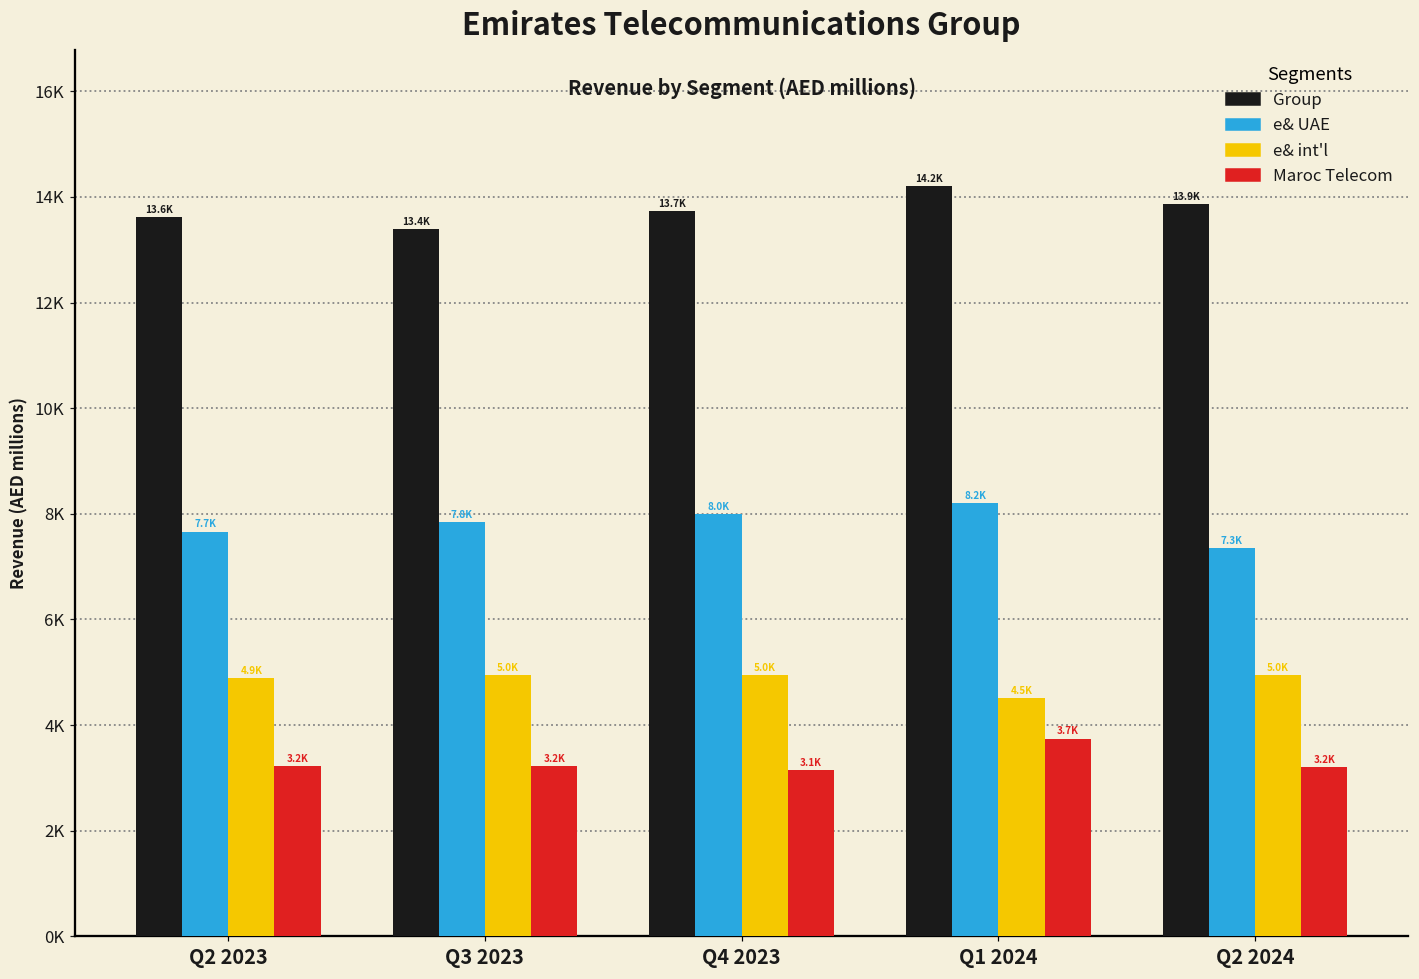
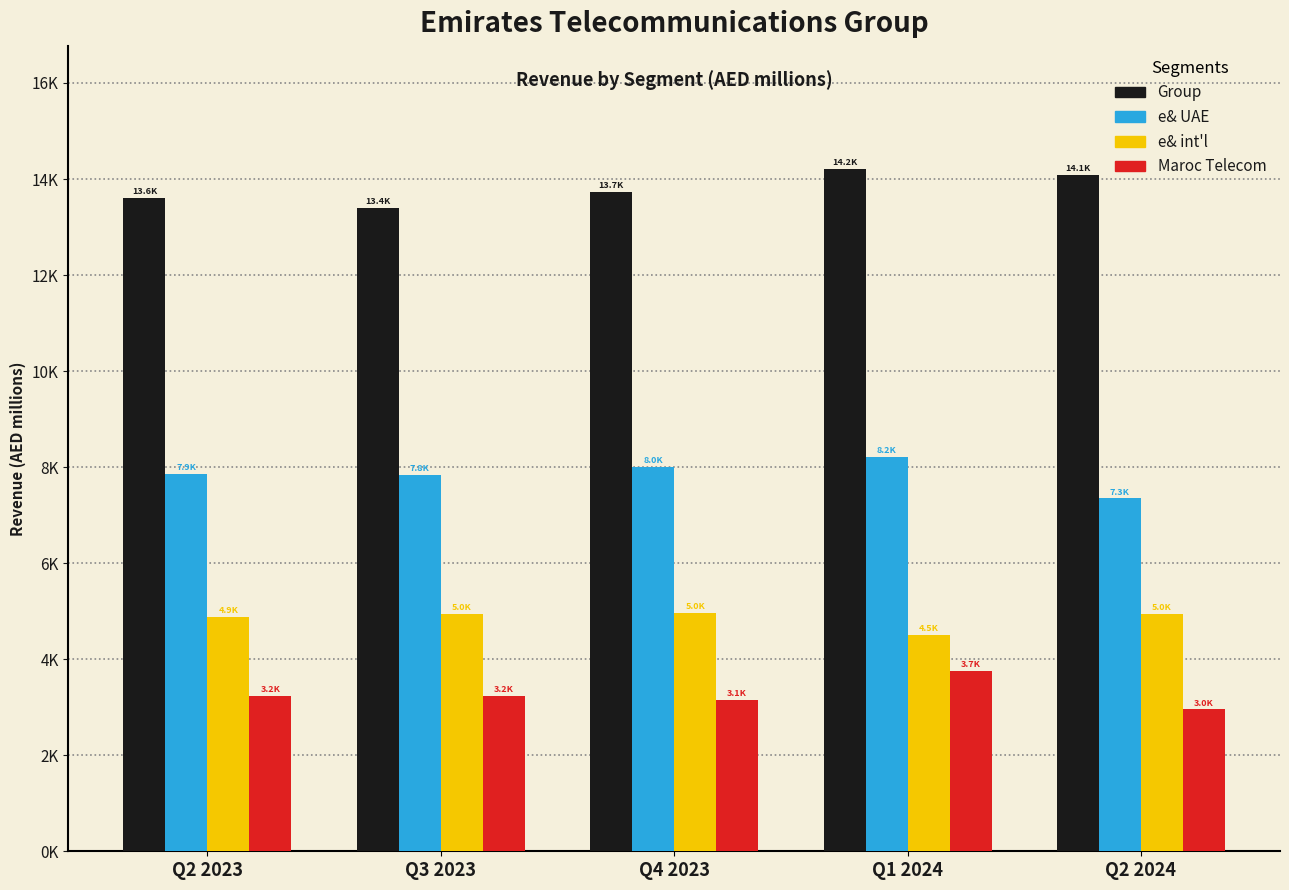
e& UAE, Q2 2023: 7.7K -> 7.9K
Group, Q2 2024: 13.9K -> 14.1K
Maroc Telecom, Q2 2024: 3.2K -> 3.0K
